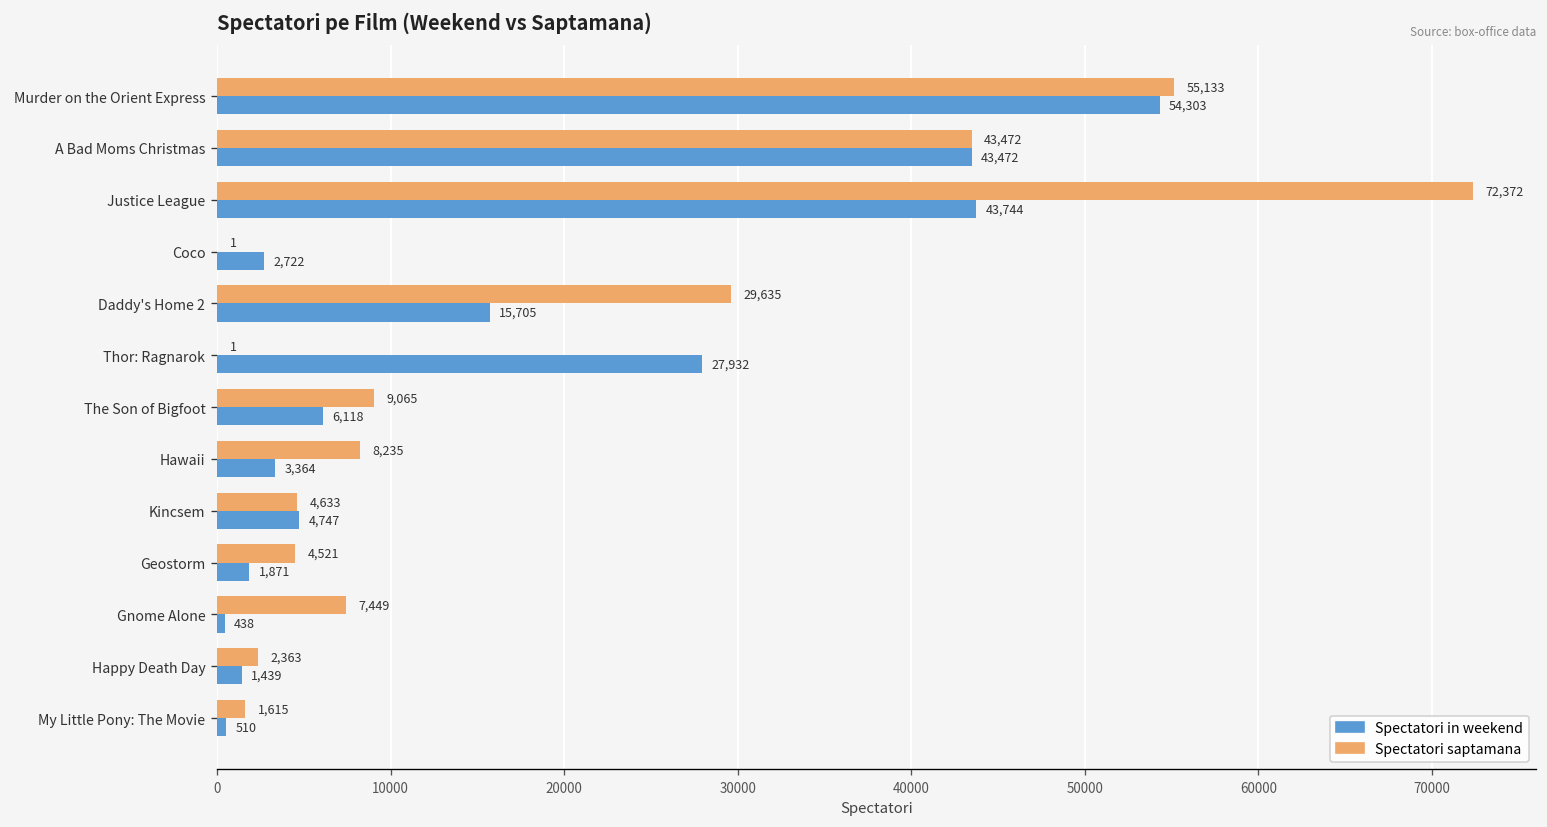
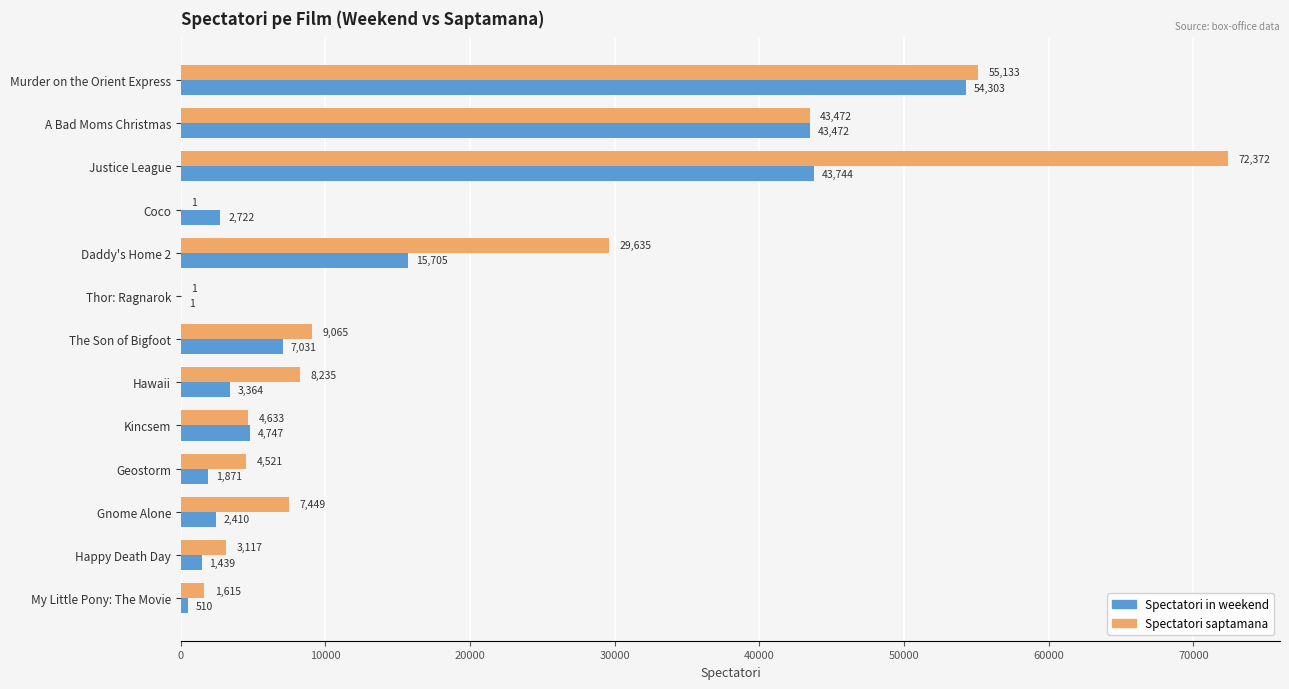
Spectatori in weekend, Thor: Ragnarok: 27,932 -> 1
Spectatori in weekend, The Son of Bigfoot: 6,118 -> 7,031
Spectatori in weekend, Gnome Alone: 438 -> 2,410
Spectatori saptamana, Happy Death Day: 2,363 -> 3,117
